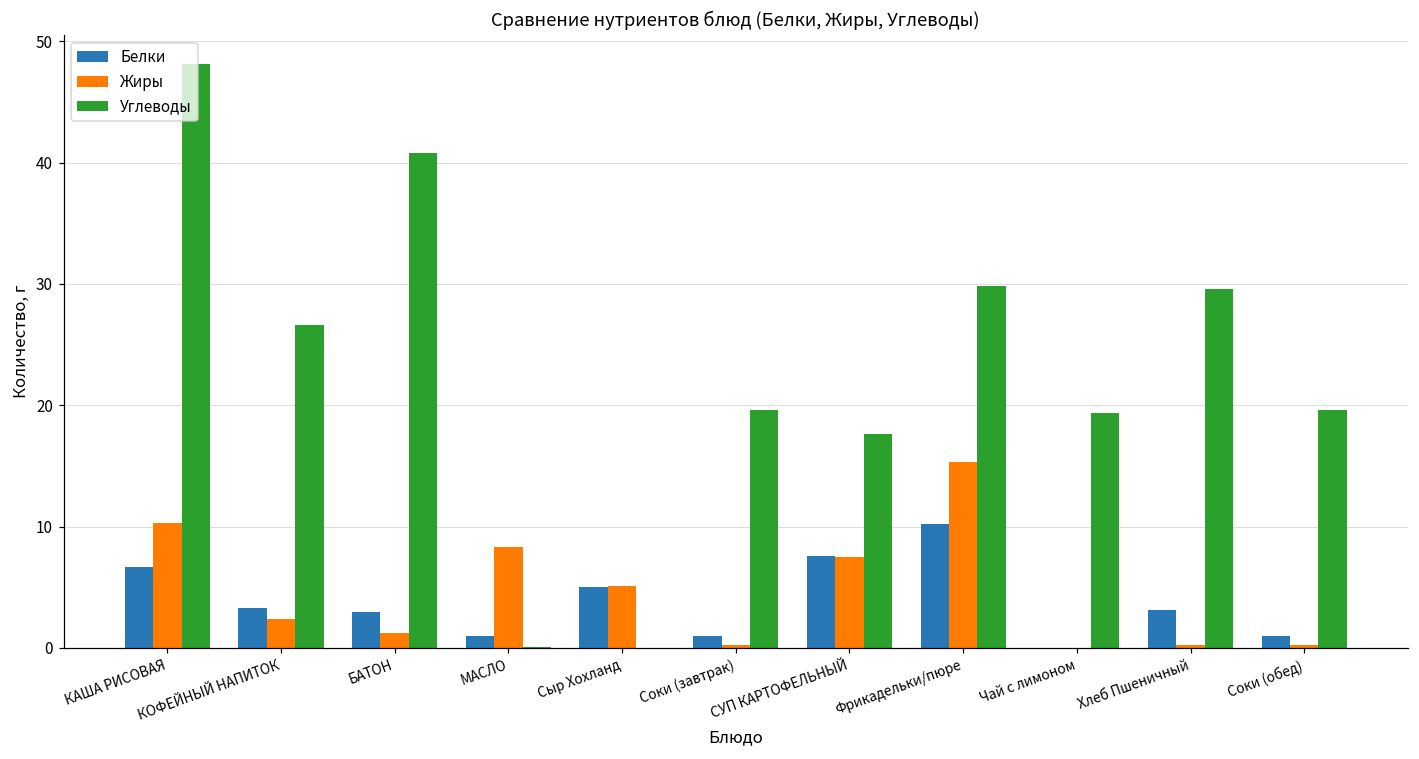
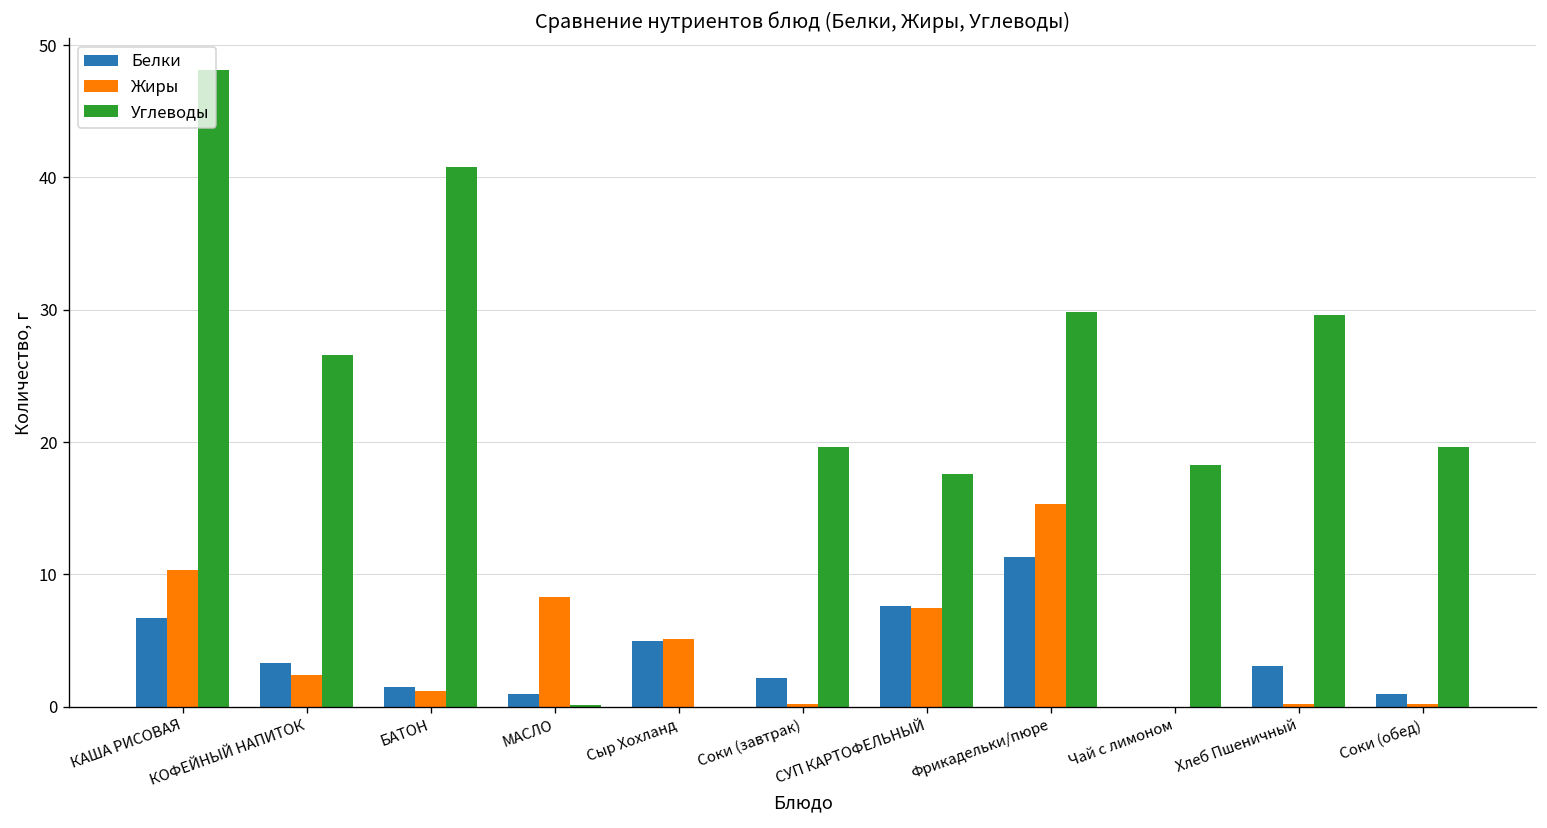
Белки, БАТОН: 3.0 -> 1.5
Белки, Соки (завтрак): 1.0 -> 2.2
Белки, Фрикадельки/пюре: 10.2 -> 11.3
Углеводы, Чай с лимоном: 19.4 -> 18.3
